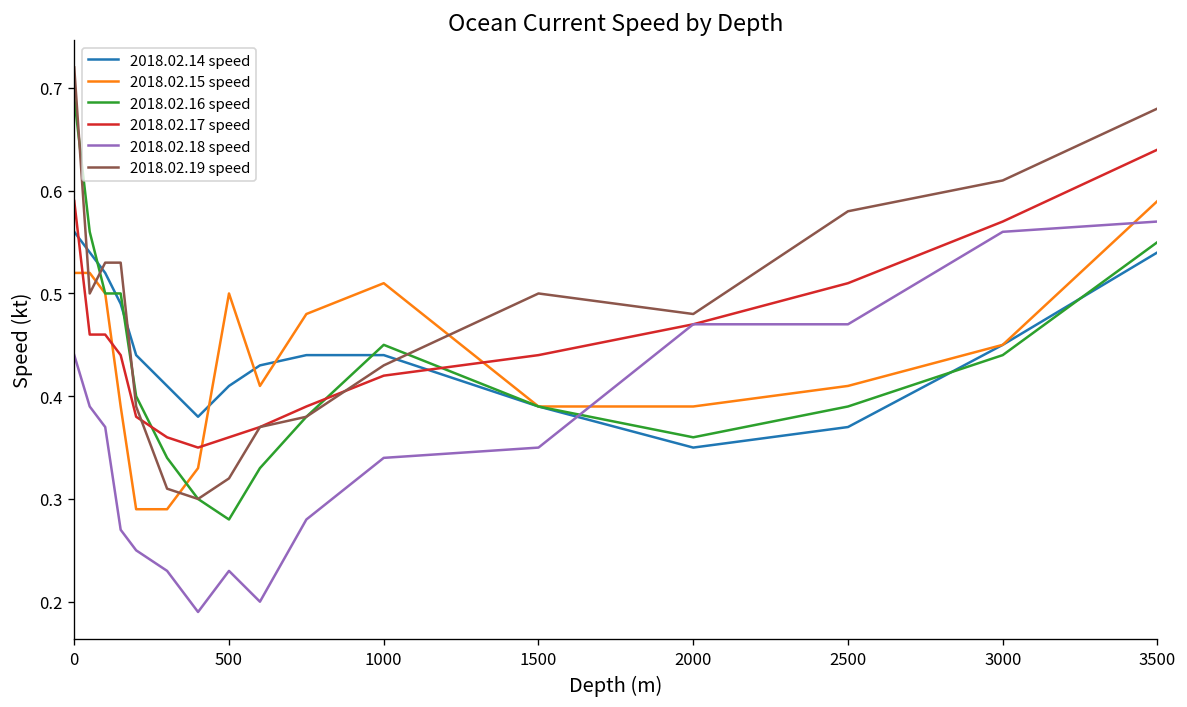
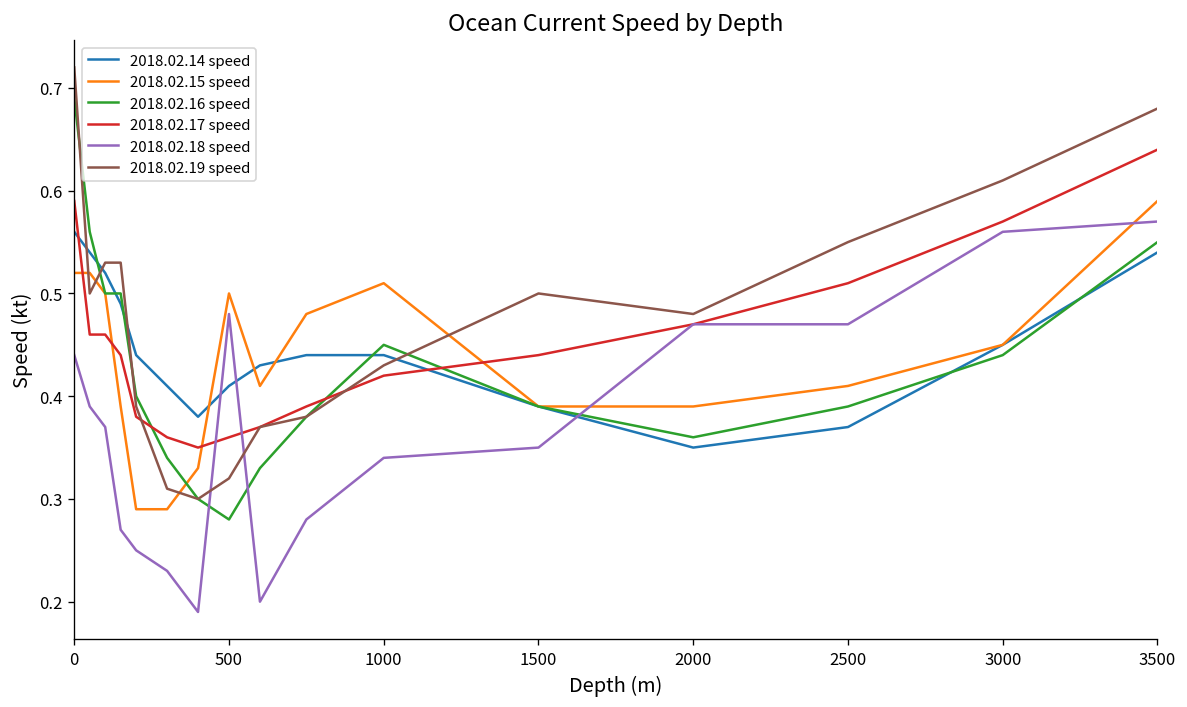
2018.02.18 speed, 500: 0.23 -> 0.48
2018.02.19 speed, 2500: 0.58 -> 0.55
